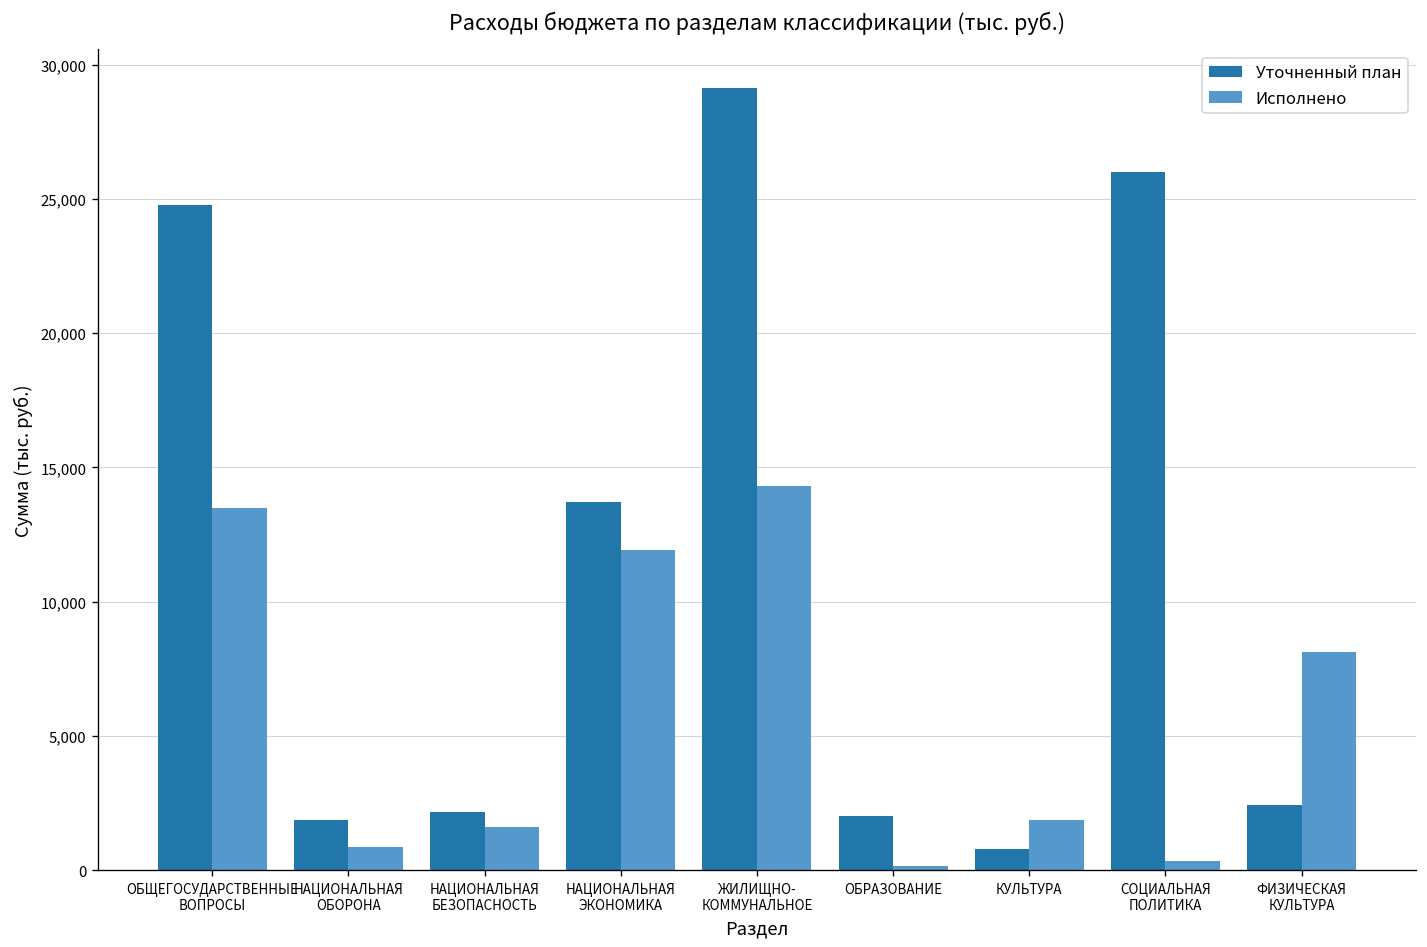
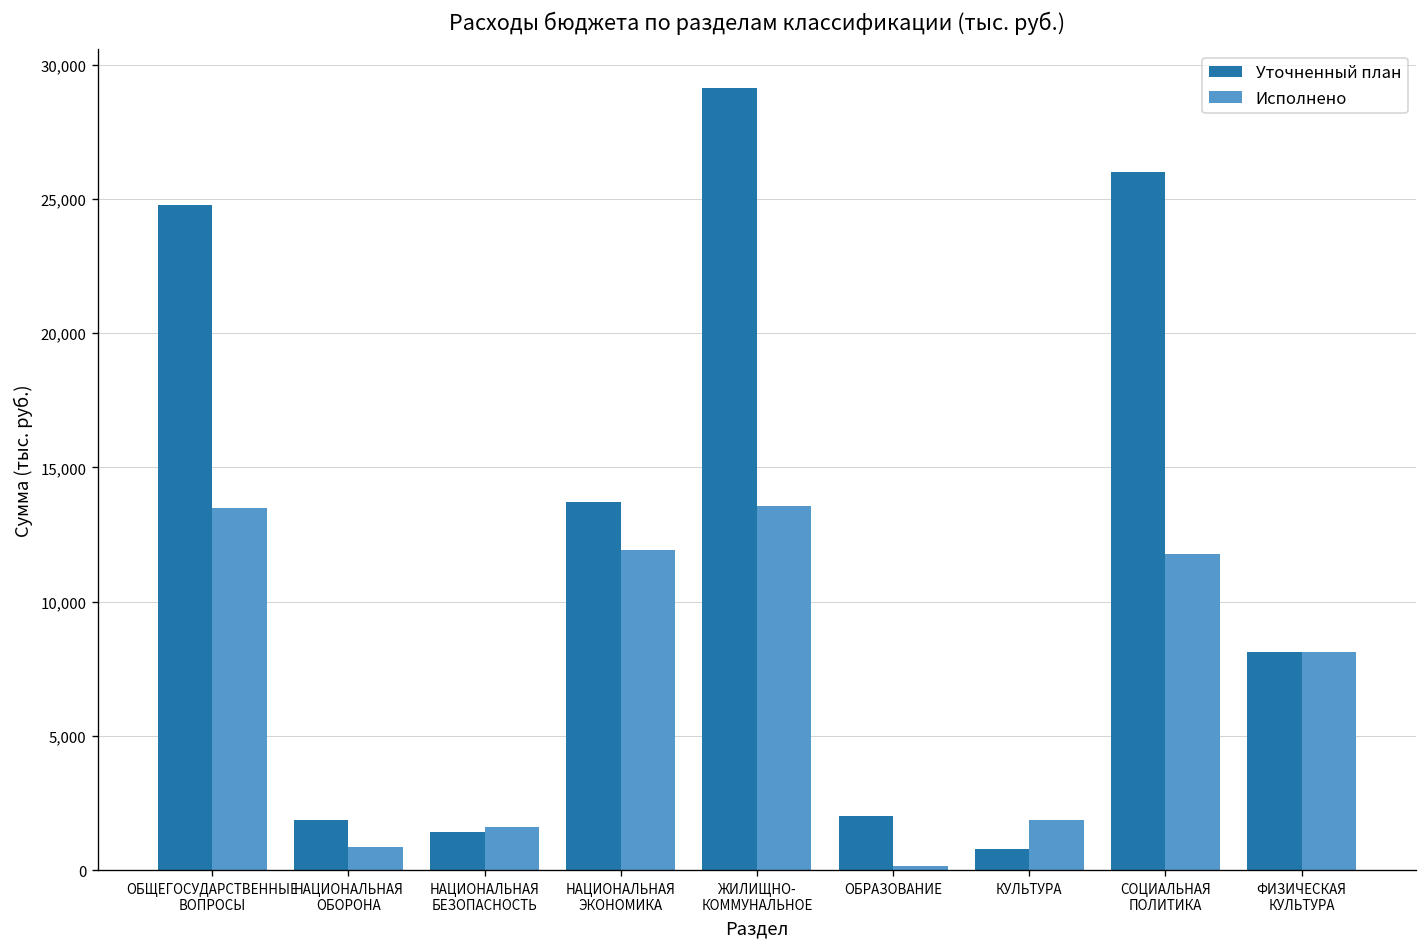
Уточненный план, НАЦИОНАЛЬНАЯ БЕЗОПАСНОСТЬ: 2,200 -> 1,400
Исполнено, ЖИЛИЩНО- КОММУНАЛЬНОЕ: 14,300 -> 13,600
Исполнено, СОЦИАЛЬНАЯ ПОЛИТИКА: 300 -> 11,800
Уточненный план, ФИЗИЧЕСКАЯ КУЛЬТУРА: 2,400 -> 8,100
